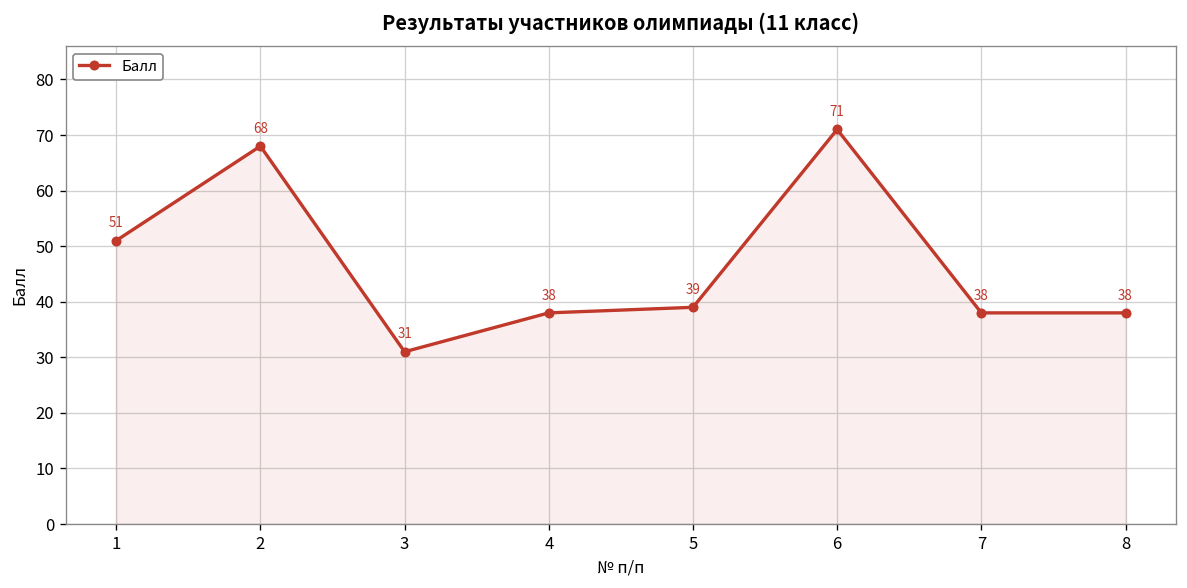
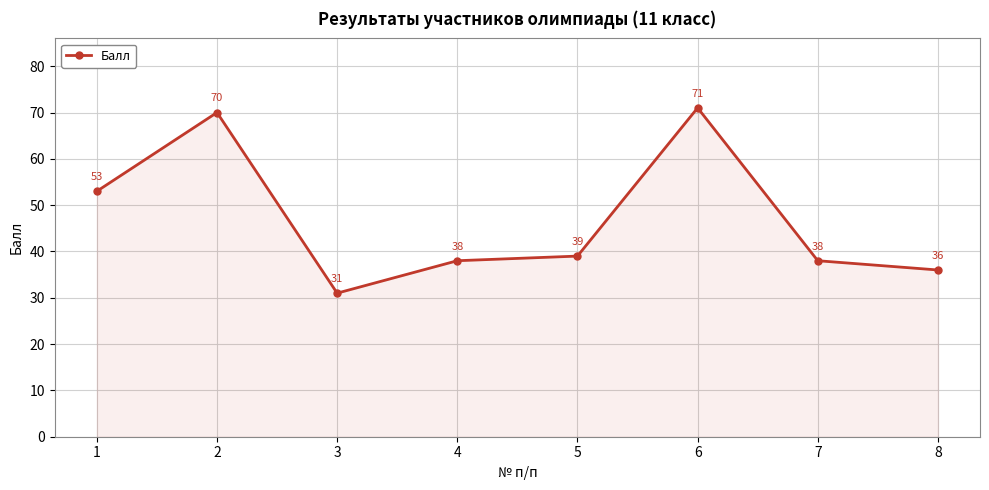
1: 51 -> 53
2: 68 -> 70
8: 38 -> 36
